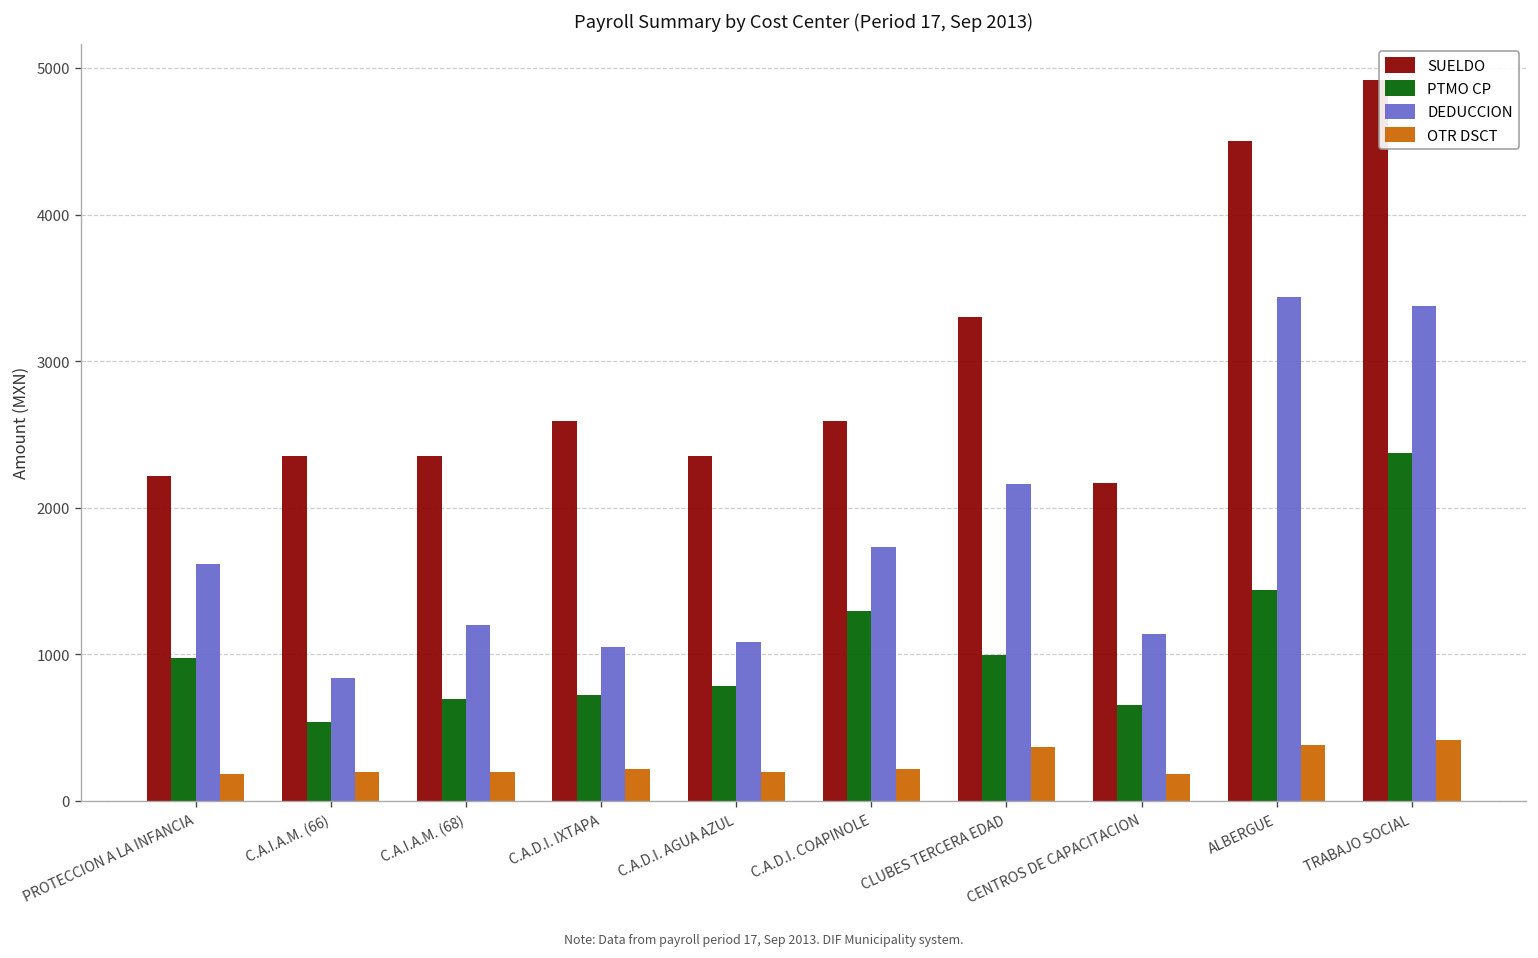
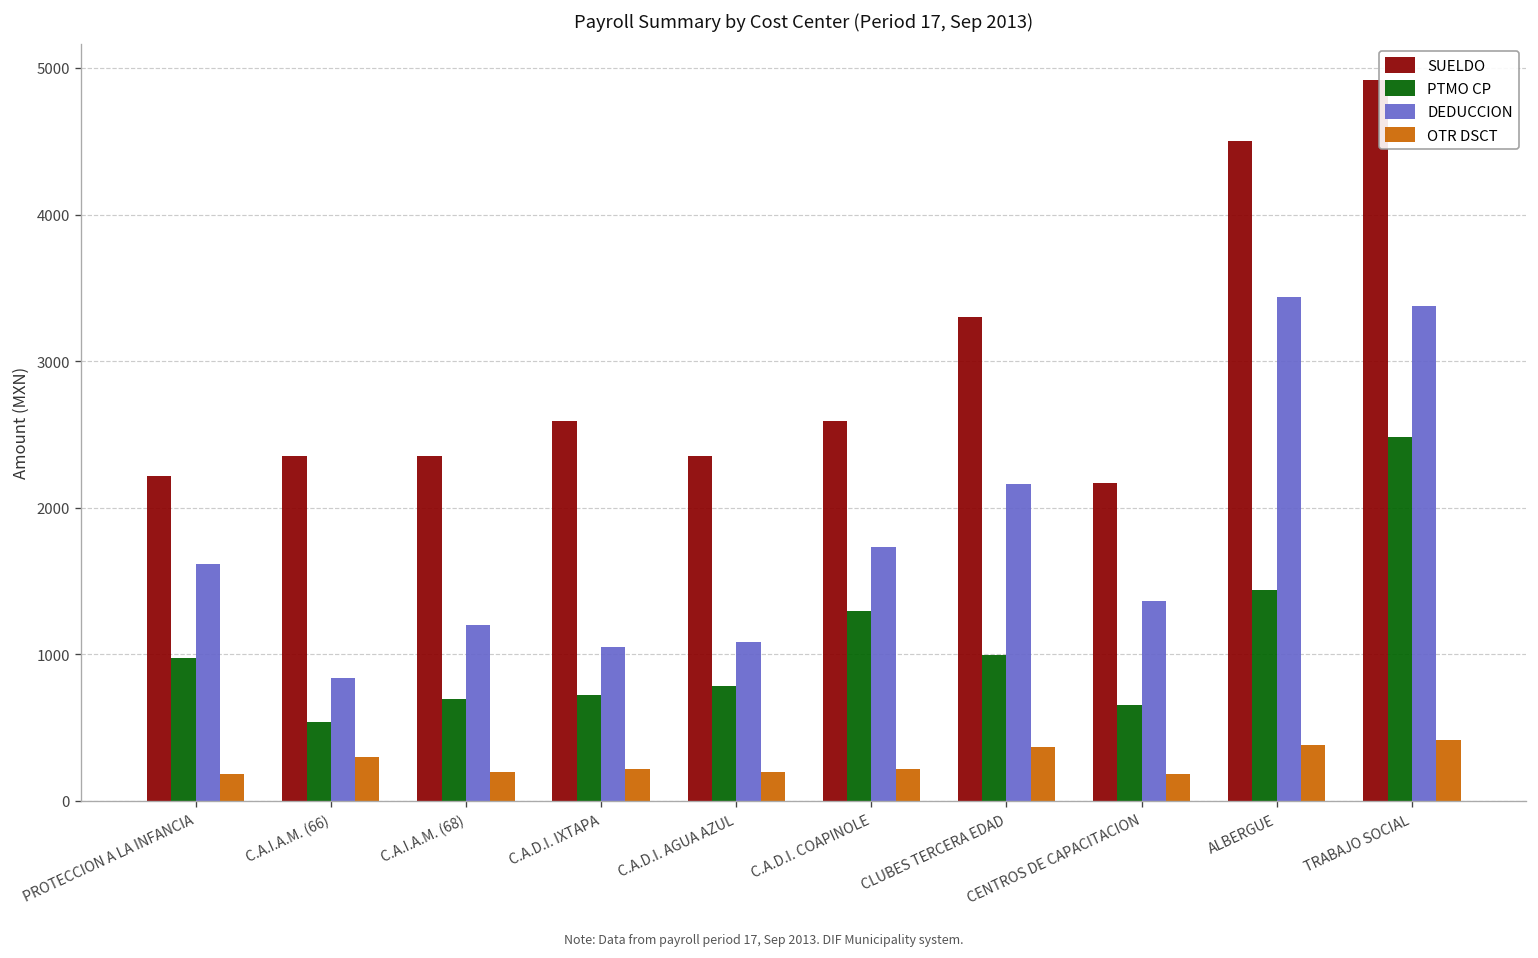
OTR DSCT, C.A.I.A.M. (66): 200 -> 300
DEDUCCION, CENTROS DE CAPACITACION: 1140 -> 1370
PTMO CP, TRABAJO SOCIAL: 2370 -> 2480
